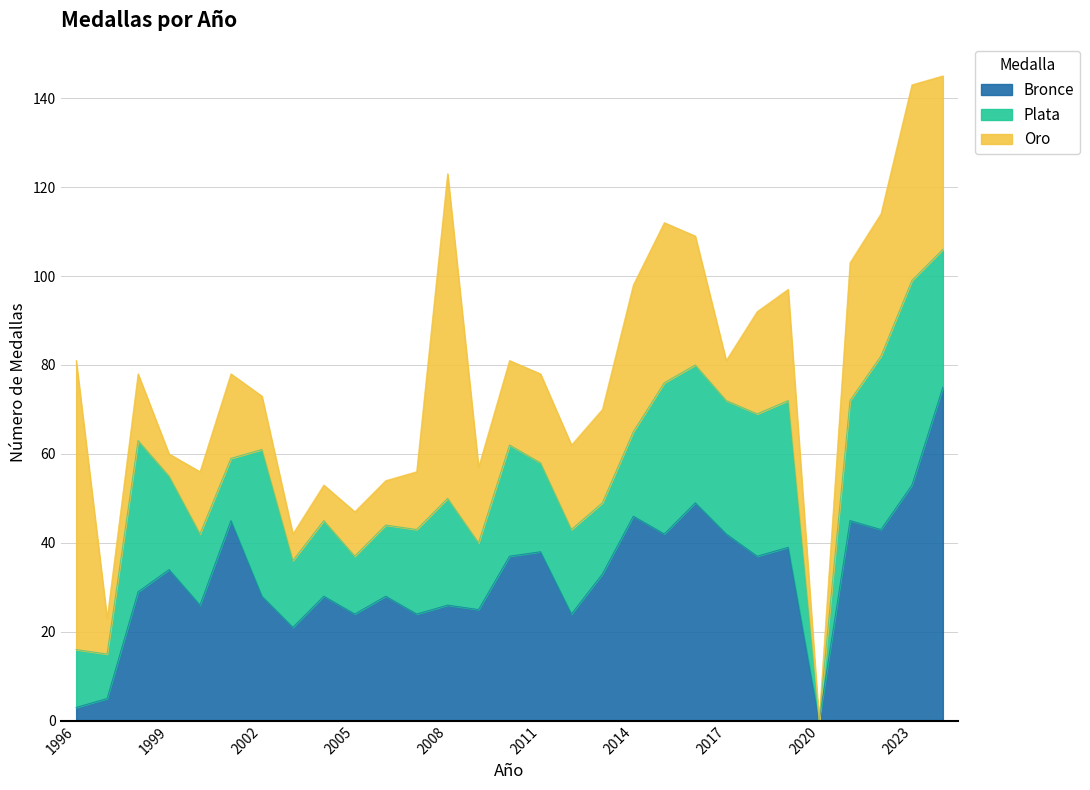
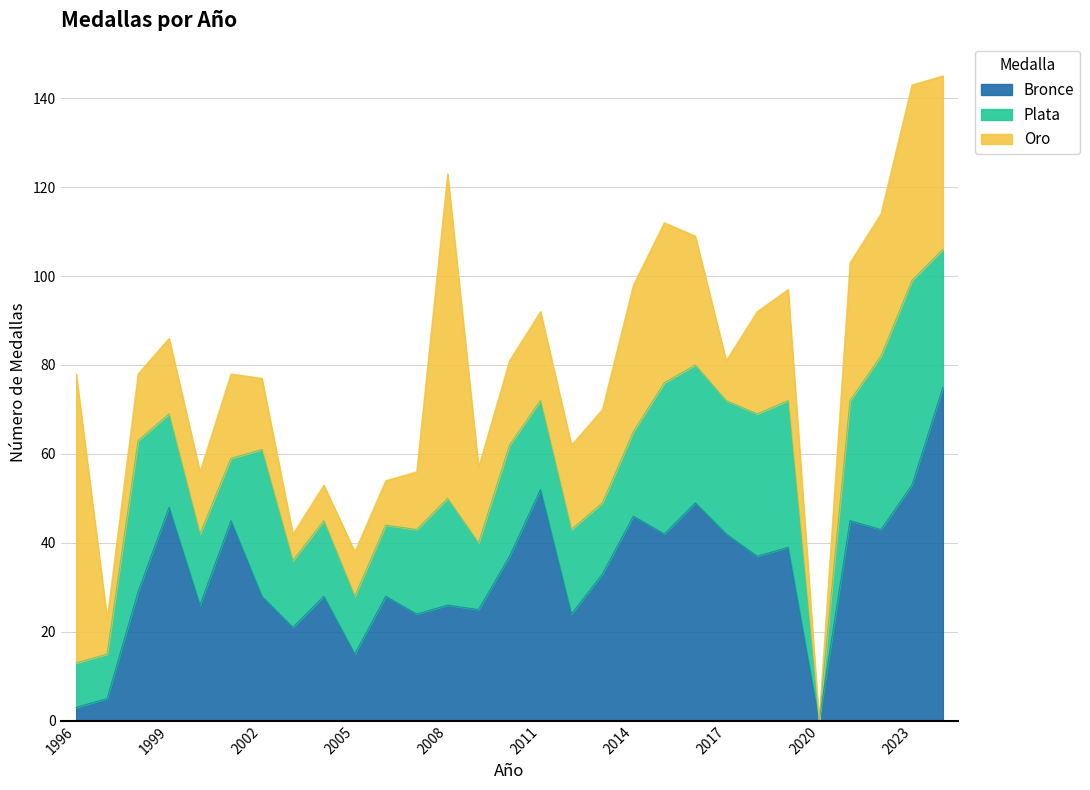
Plata, 1996: 13 -> 10
Bronce, 1999: 34 -> 48
Oro, 1999: 5 -> 17
Oro, 2002: 12 -> 16
Bronce, 2005: 24 -> 15
Bronce, 2011: 38 -> 52
